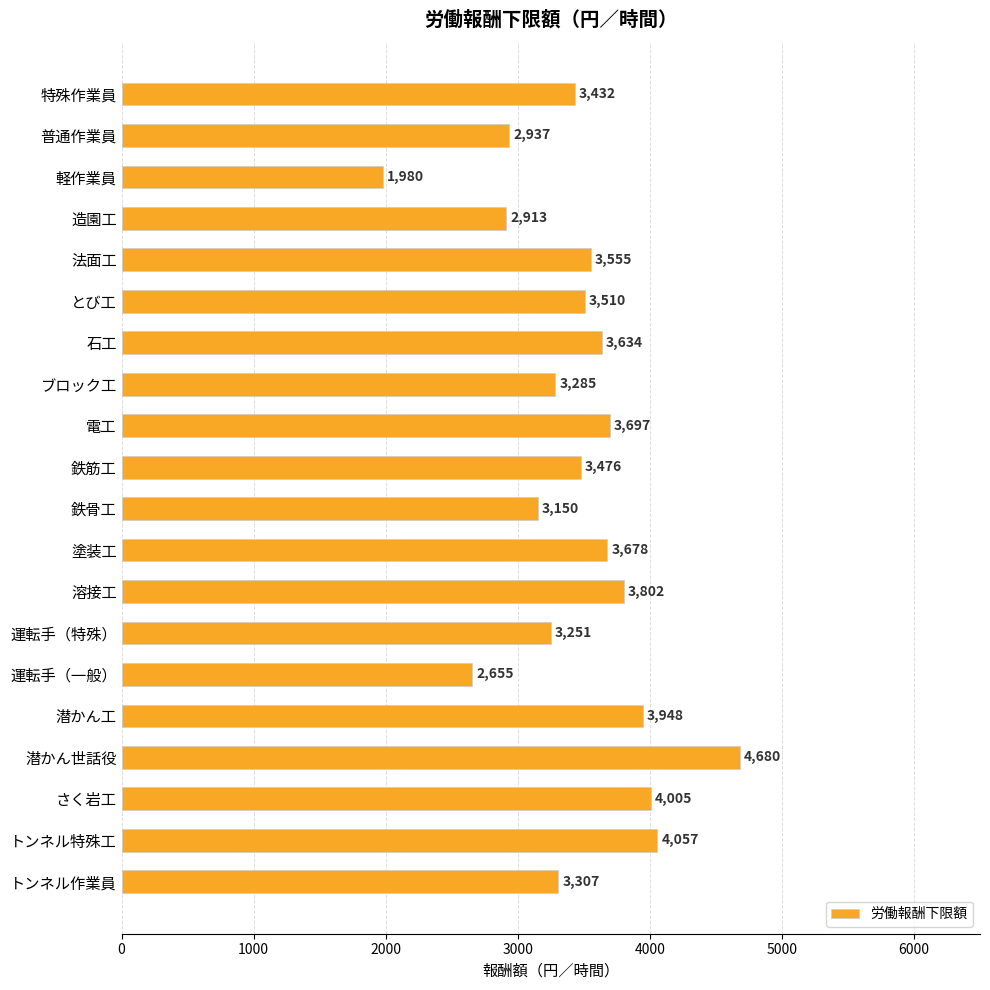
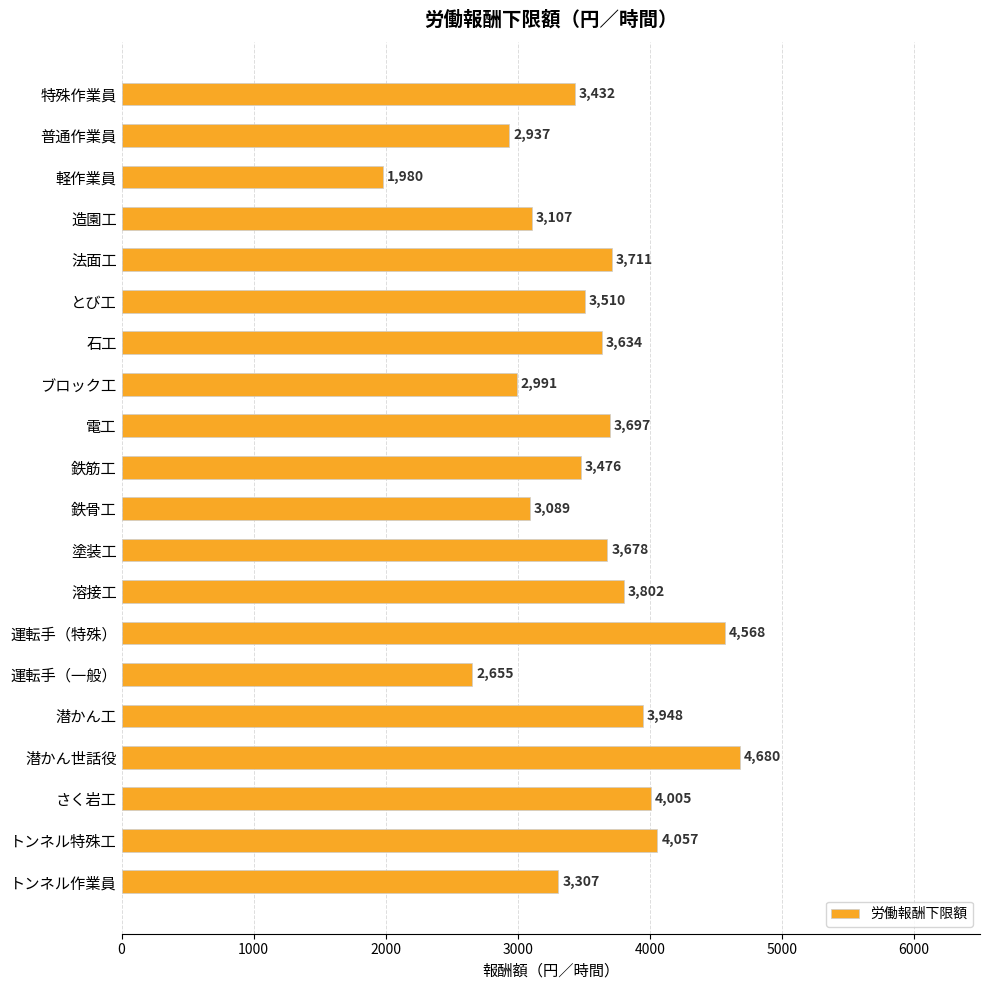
造園工: 2,913 -> 3,107
法面工: 3,555 -> 3,711
ブロック工: 3,285 -> 2,991
鉄骨工: 3,150 -> 3,089
運転手（特殊）: 3,251 -> 4,568
